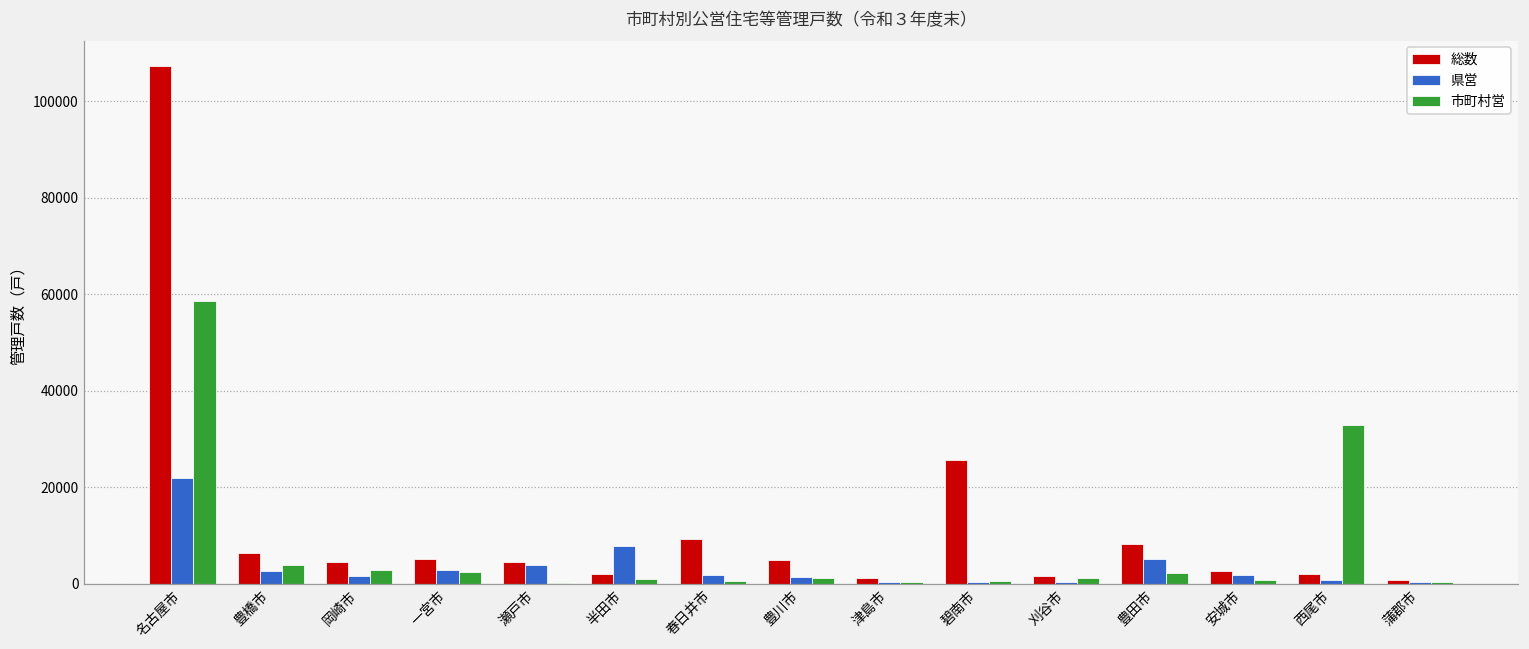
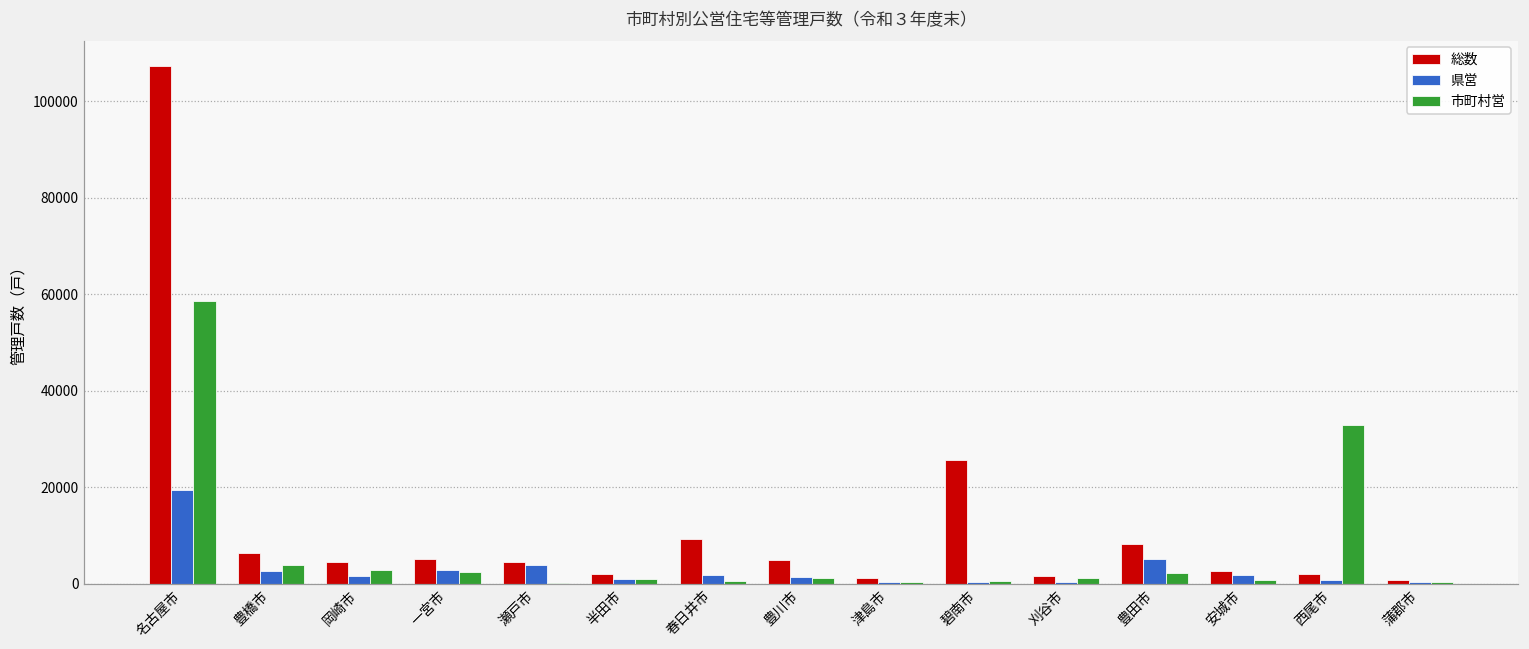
県営, 名古屋市: 22000 -> 19000
県営, 半田市: 8000 -> 1000
